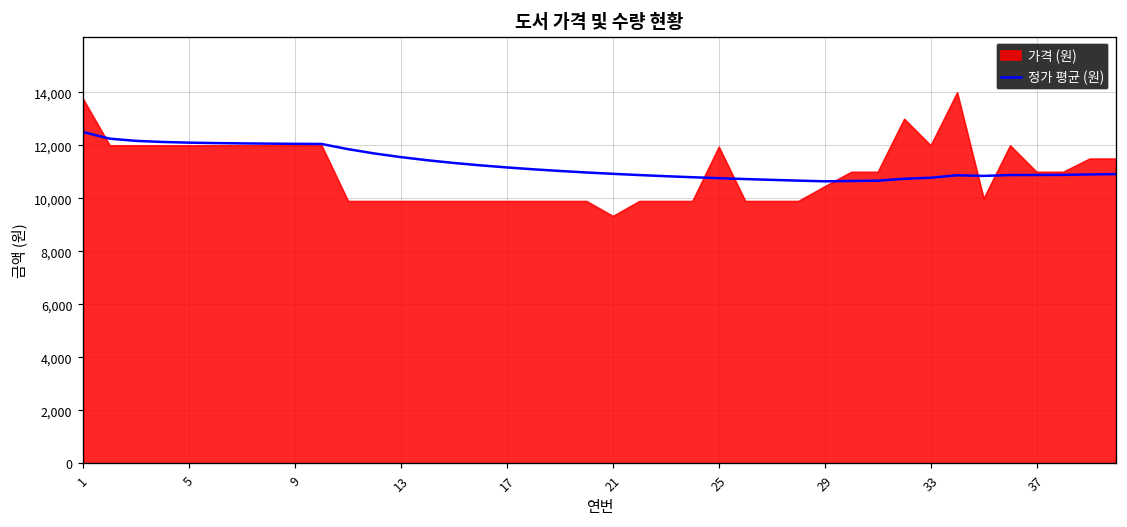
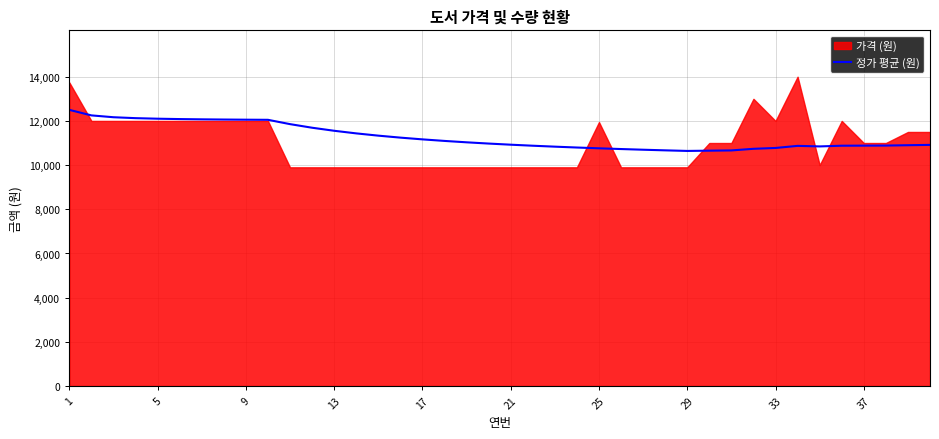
가격 (원), 21: 9,300 -> 9,900
가격 (원), 29: 10,500 -> 9,900
